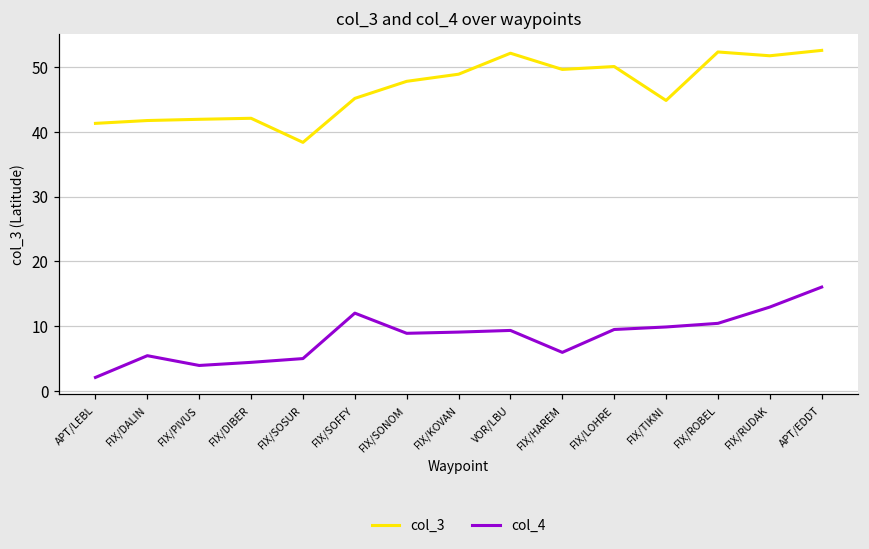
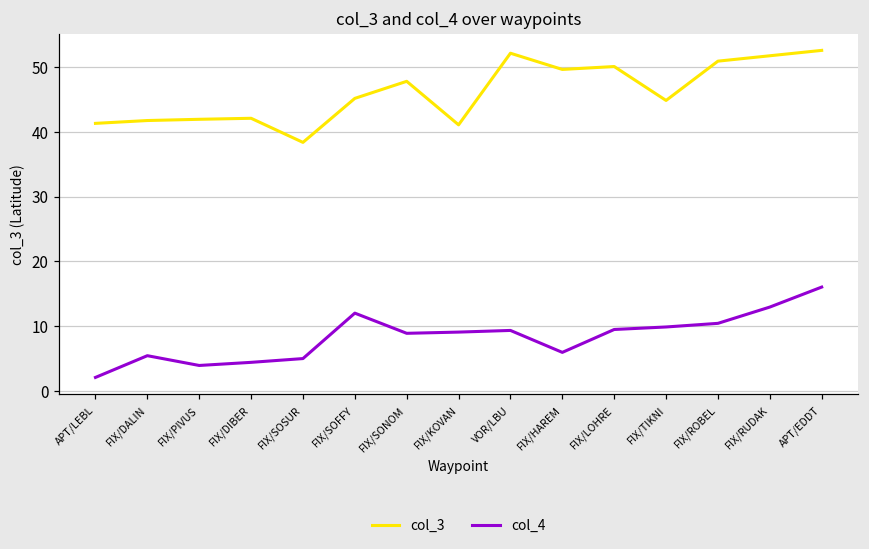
col_3, FIX/KOVAN: 49 -> 41
col_3, FIX/ROBEL: 52 -> 51
